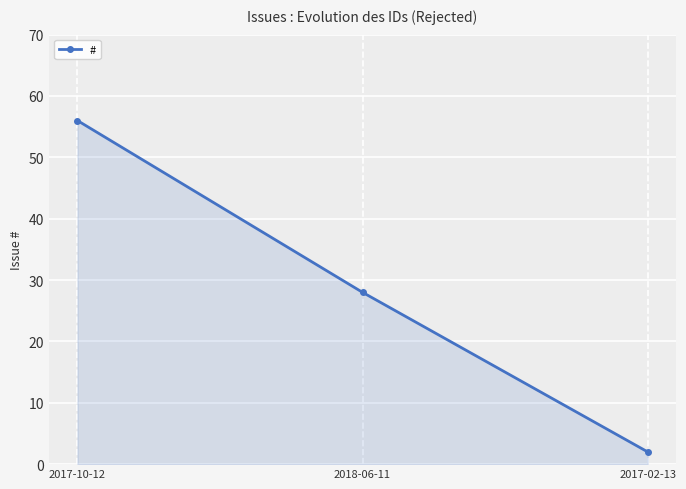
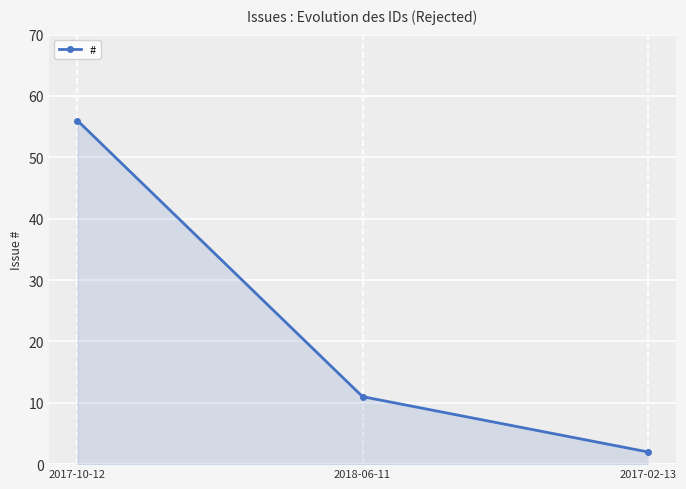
2018-06-11: 28 -> 11
